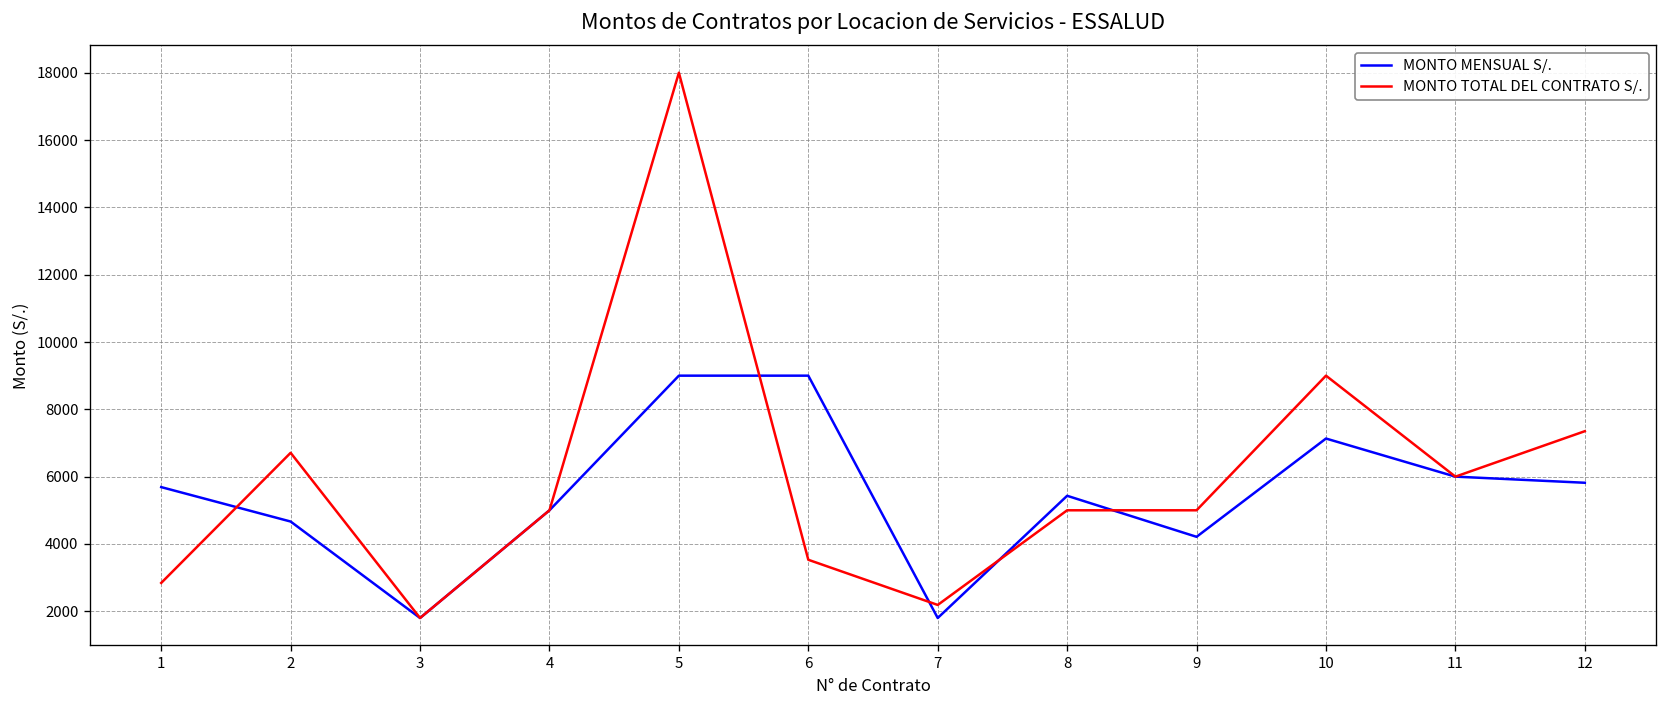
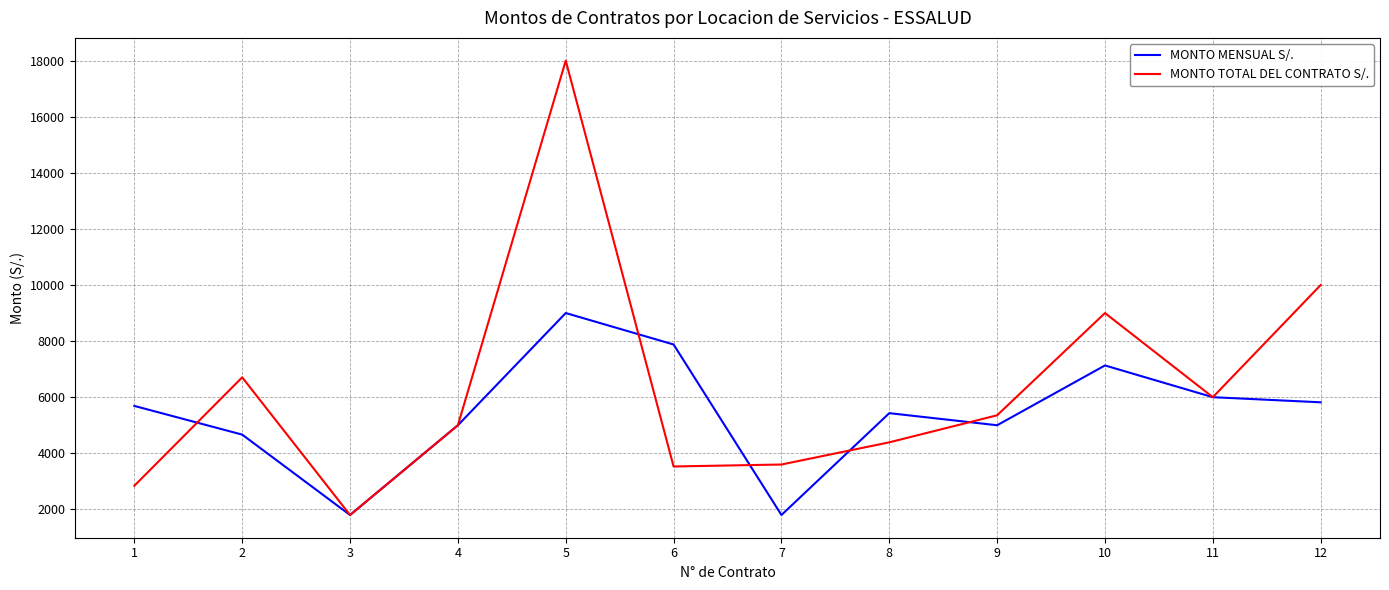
MONTO MENSUAL S/., 6: 9000 -> 7900
MONTO TOTAL DEL CONTRATO S/., 7: 2200 -> 3600
MONTO TOTAL DEL CONTRATO S/., 8: 5000 -> 4400
MONTO MENSUAL S/., 9: 4200 -> 5000
MONTO TOTAL DEL CONTRATO S/., 9: 5000 -> 5400
MONTO TOTAL DEL CONTRATO S/., 12: 7400 -> 10000
